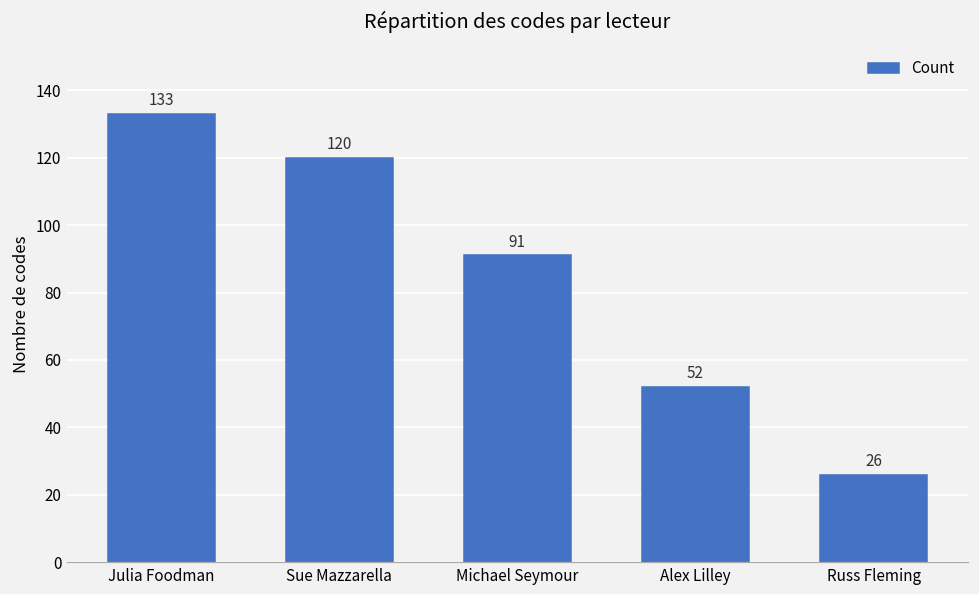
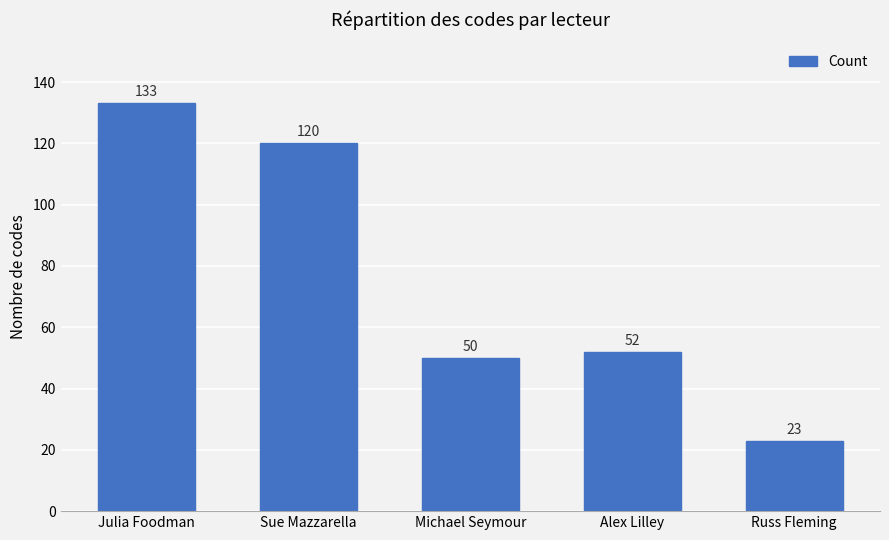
Michael Seymour: 91 -> 50
Russ Fleming: 26 -> 23
